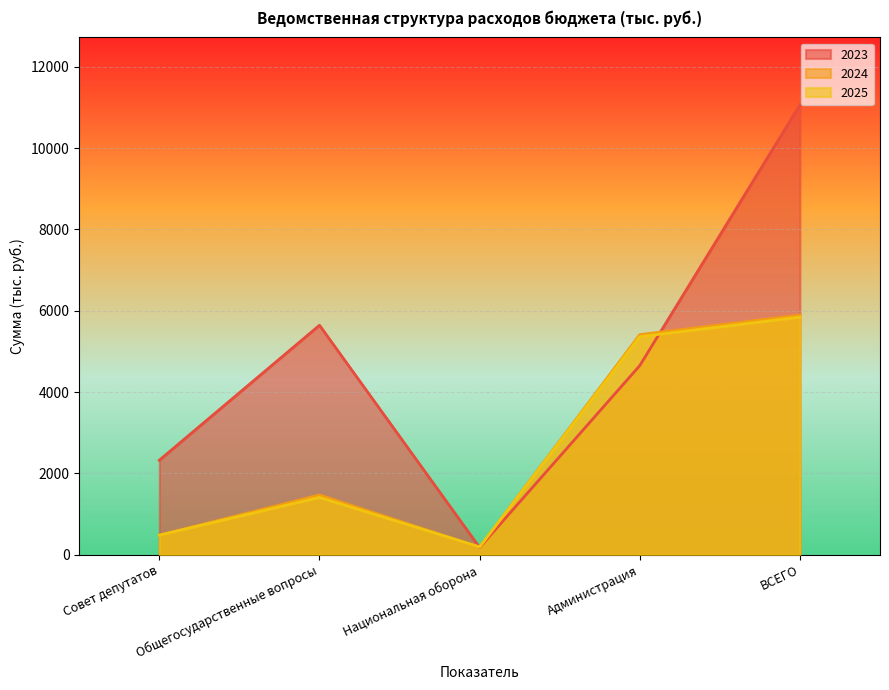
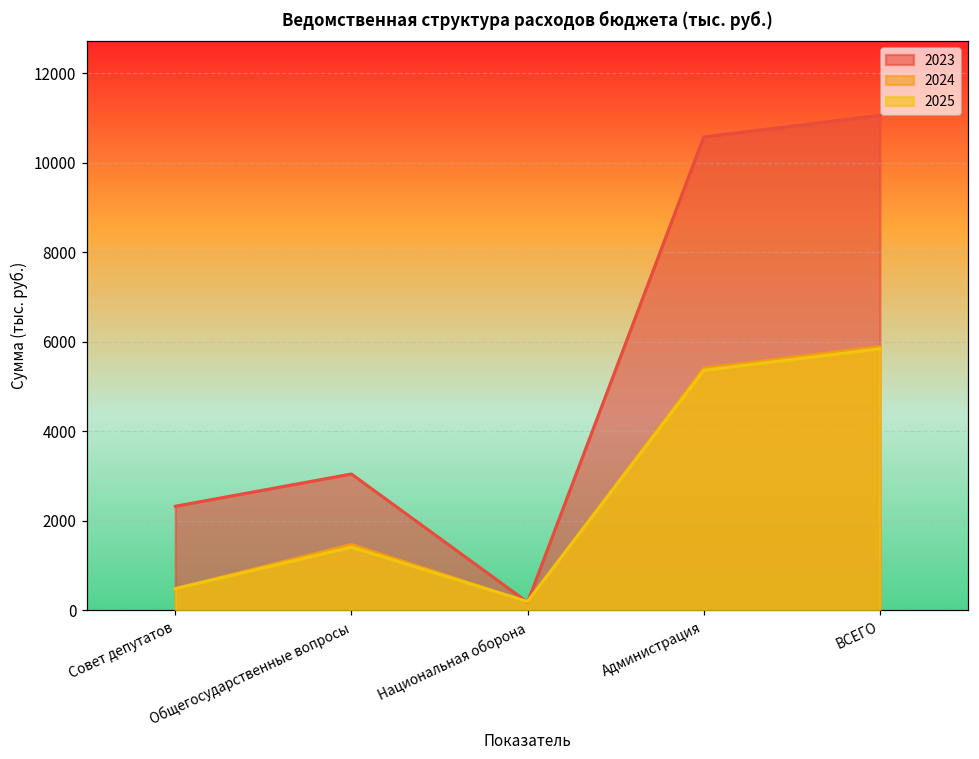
2023, Общегосударственные вопросы: 5600 -> 3000
2023, Администрация: 4700 -> 10600
